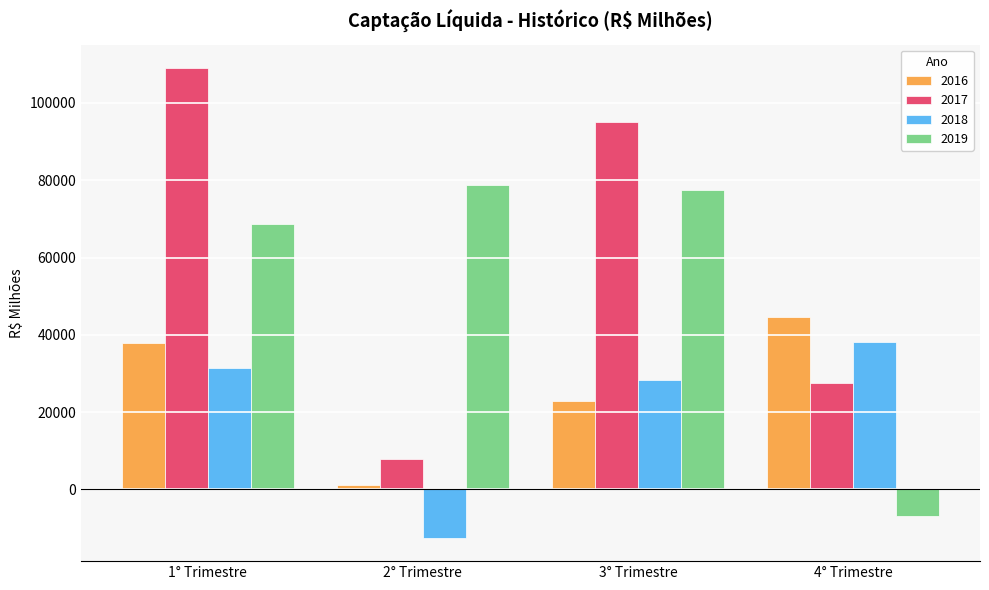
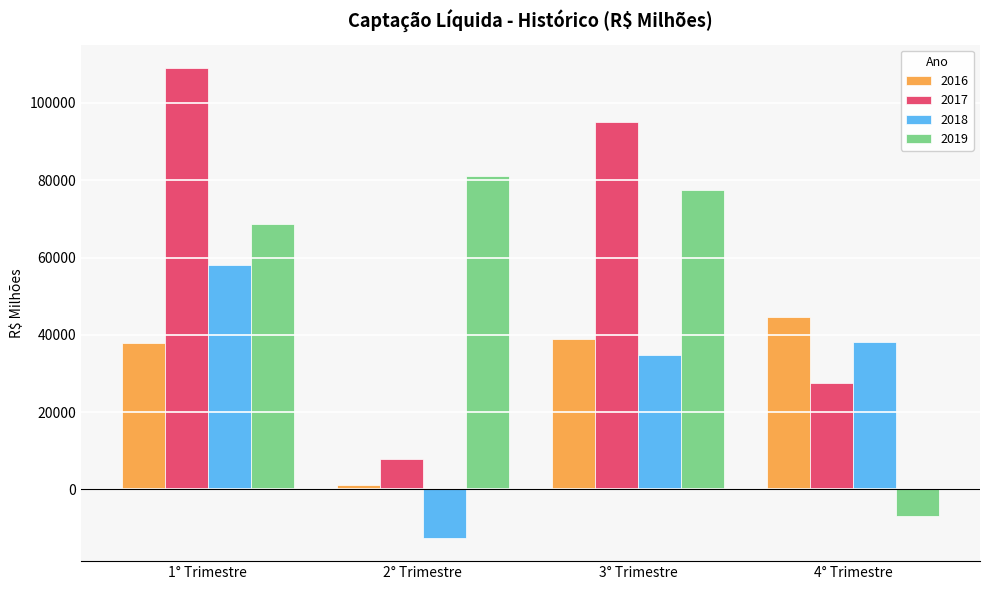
2018, 1° Trimestre: 31000 -> 58000
2019, 2° Trimestre: 79000 -> 81000
2016, 3° Trimestre: 23000 -> 39000
2018, 3° Trimestre: 28000 -> 35000
